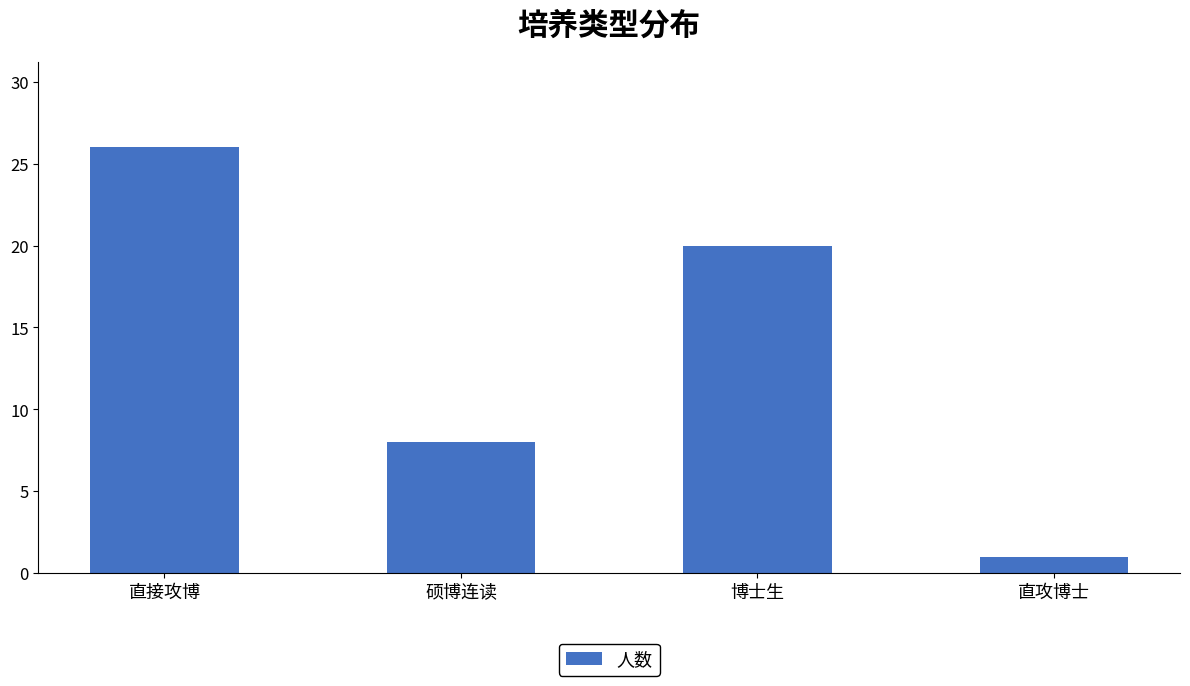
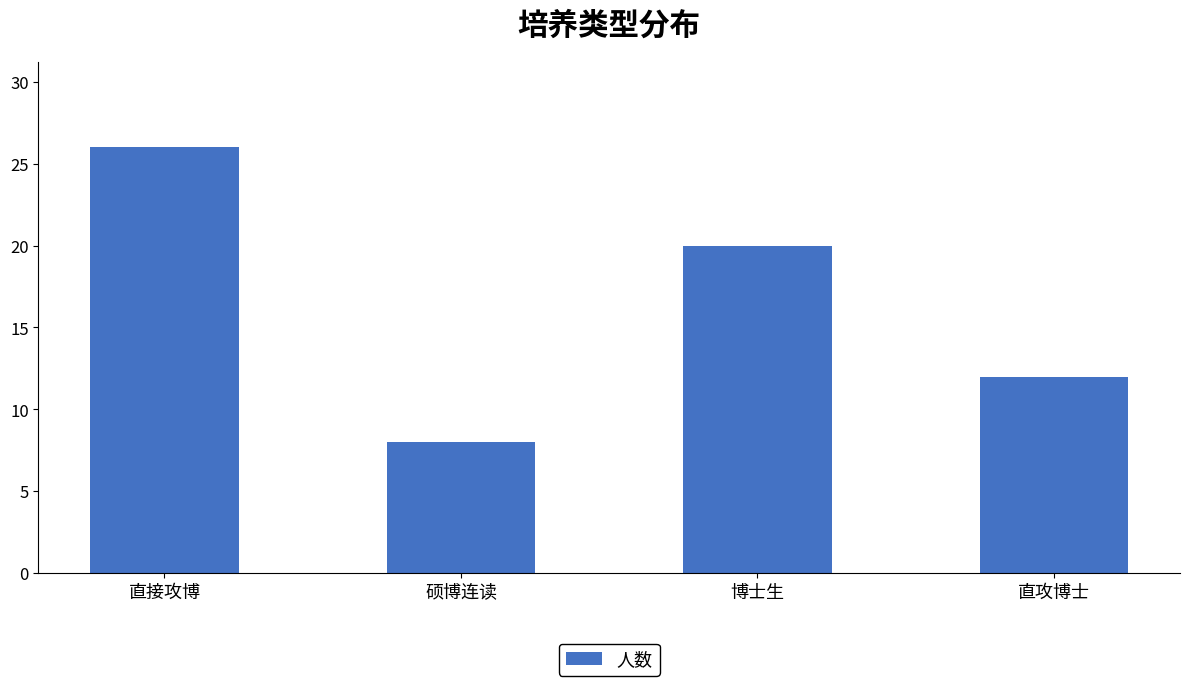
直攻博士: 1 -> 12
